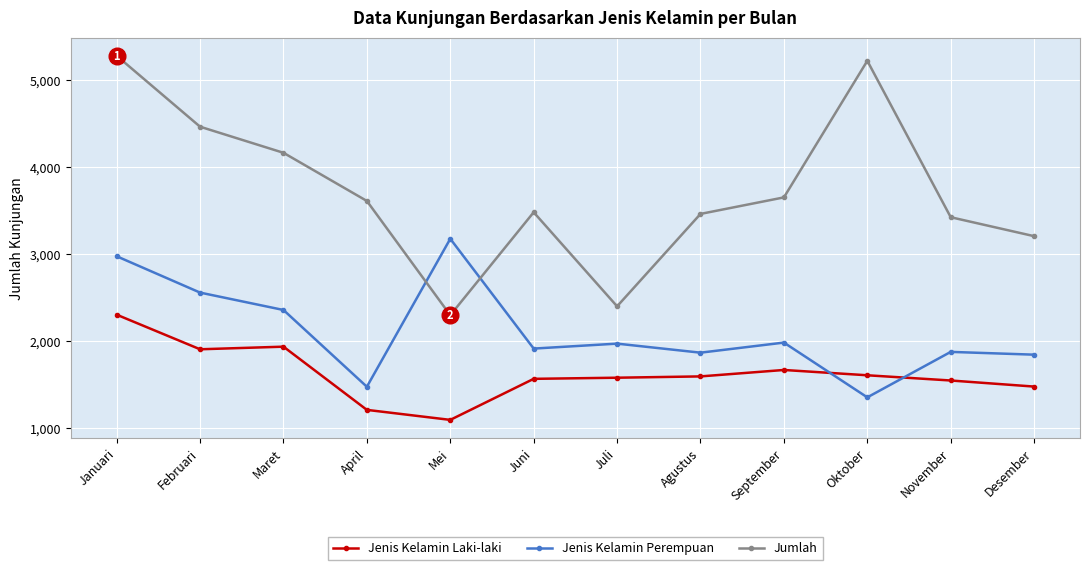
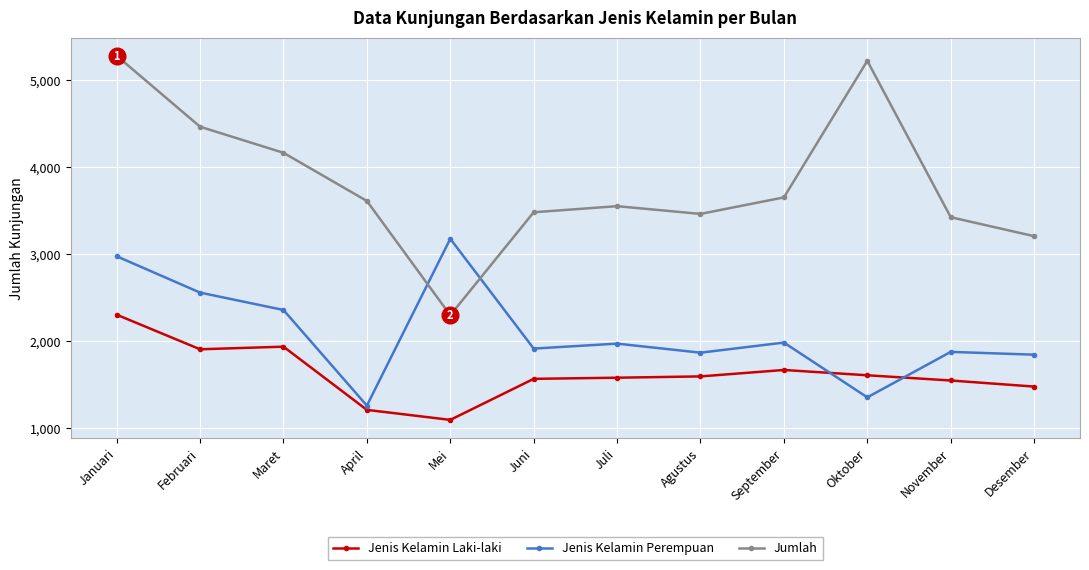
Jenis Kelamin Perempuan, April: 1,500 -> 1,300
Jumlah, Juli: 2,400 -> 3,600
